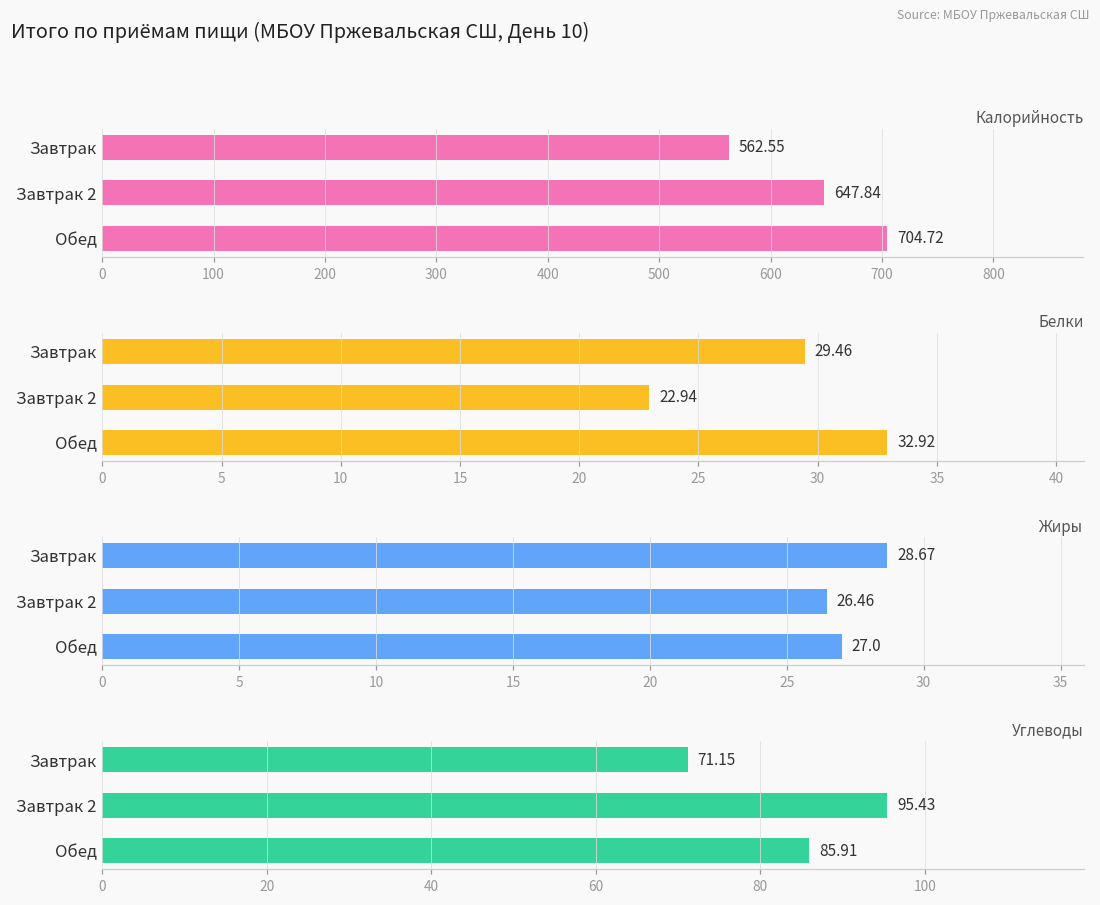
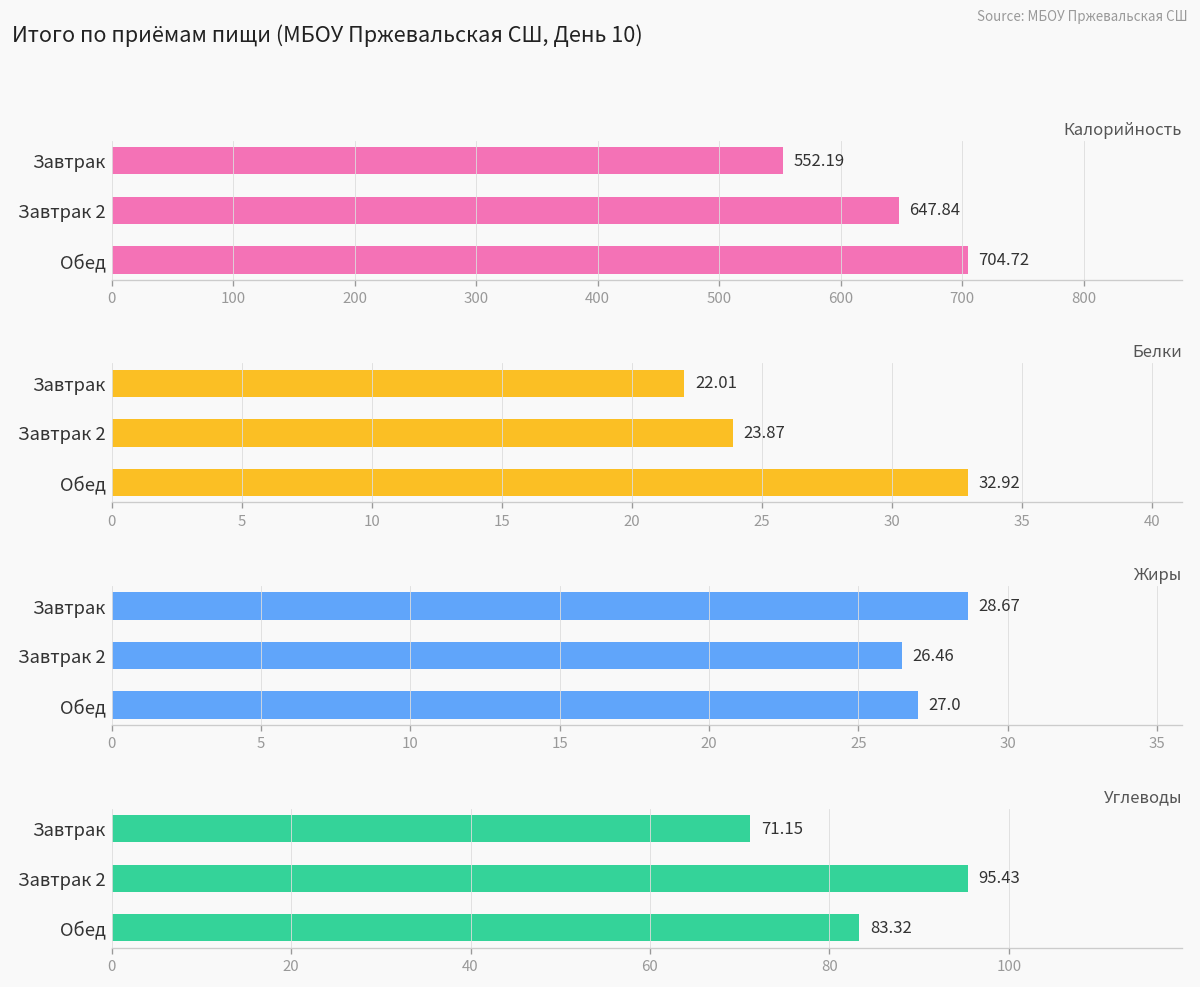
Калорийность, Завтрак: 562.55 -> 552.19
Белки, Завтрак: 29.46 -> 22.01
Белки, Завтрак 2: 22.94 -> 23.87
Углеводы, Обед: 85.91 -> 83.32
